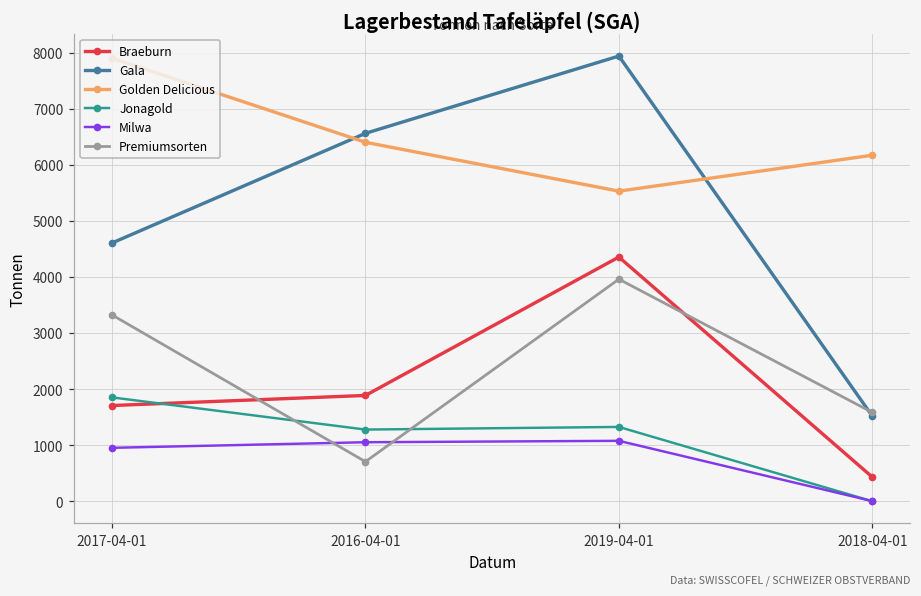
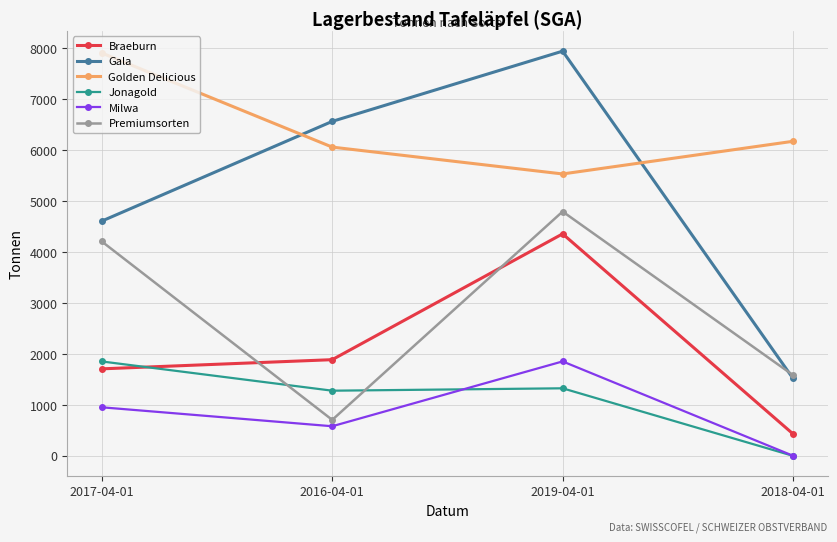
Premiumsorten, 2017-04-01: 3300 -> 4200
Golden Delicious, 2016-04-01: 6400 -> 6100
Milwa, 2016-04-01: 1100 -> 600
Milwa, 2019-04-01: 1100 -> 1900
Premiumsorten, 2019-04-01: 4000 -> 4800
